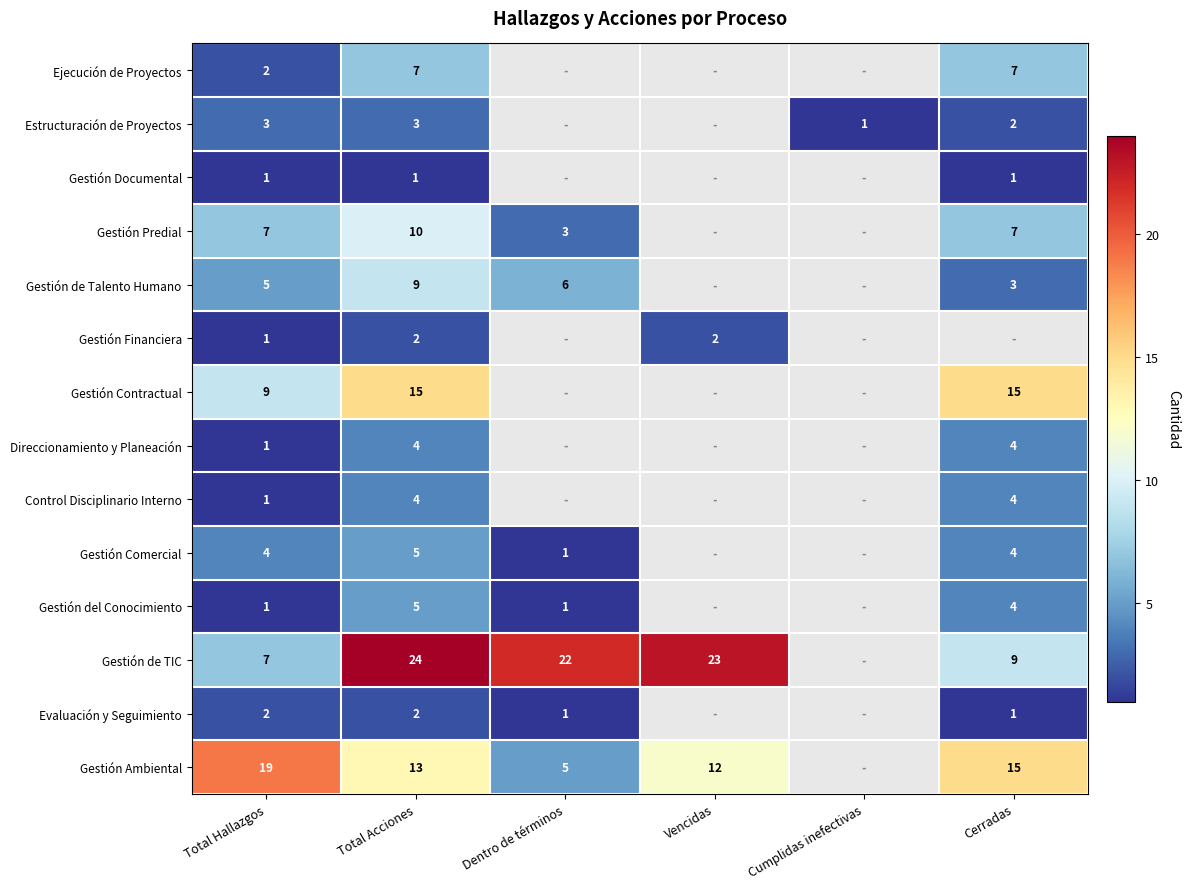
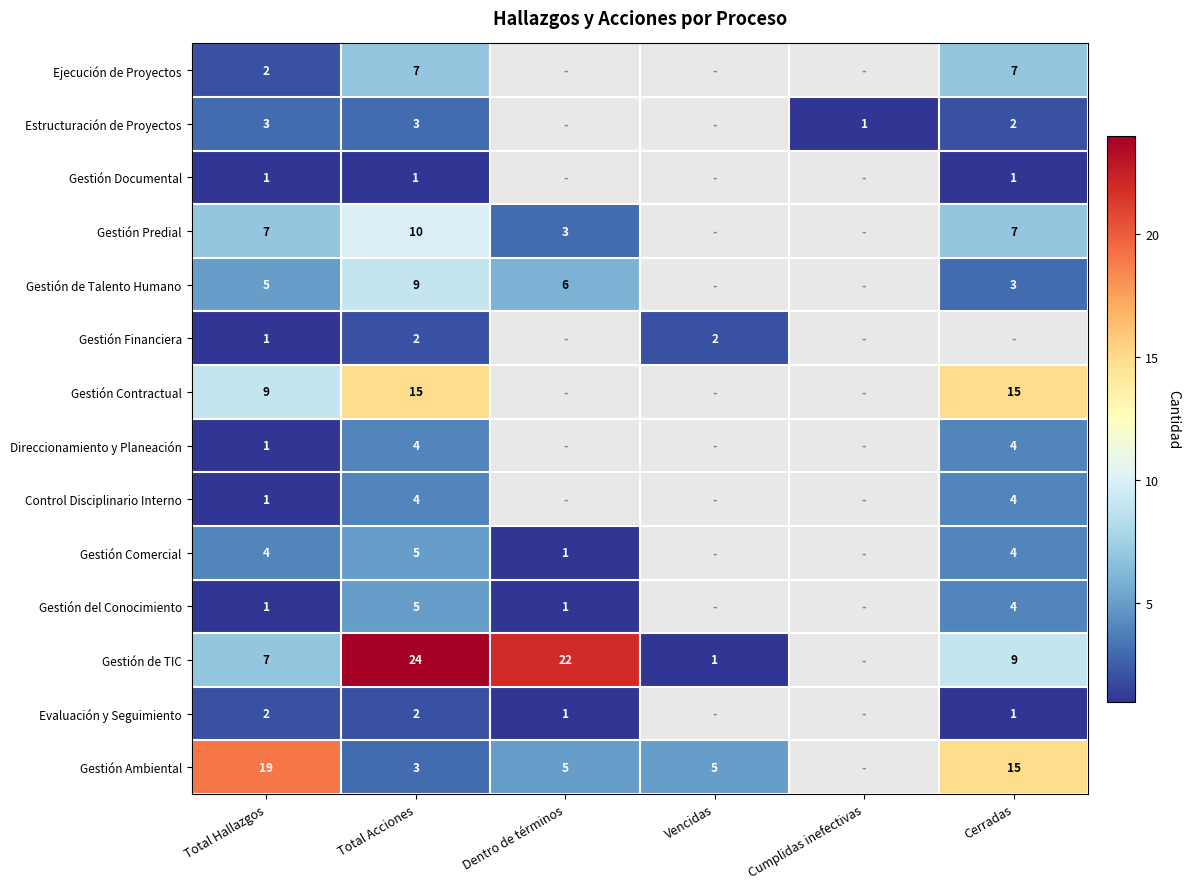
Gestión de TIC, Vencidas: 23 -> 1
Gestión Ambiental, Total Acciones: 13 -> 3
Gestión Ambiental, Vencidas: 12 -> 5
